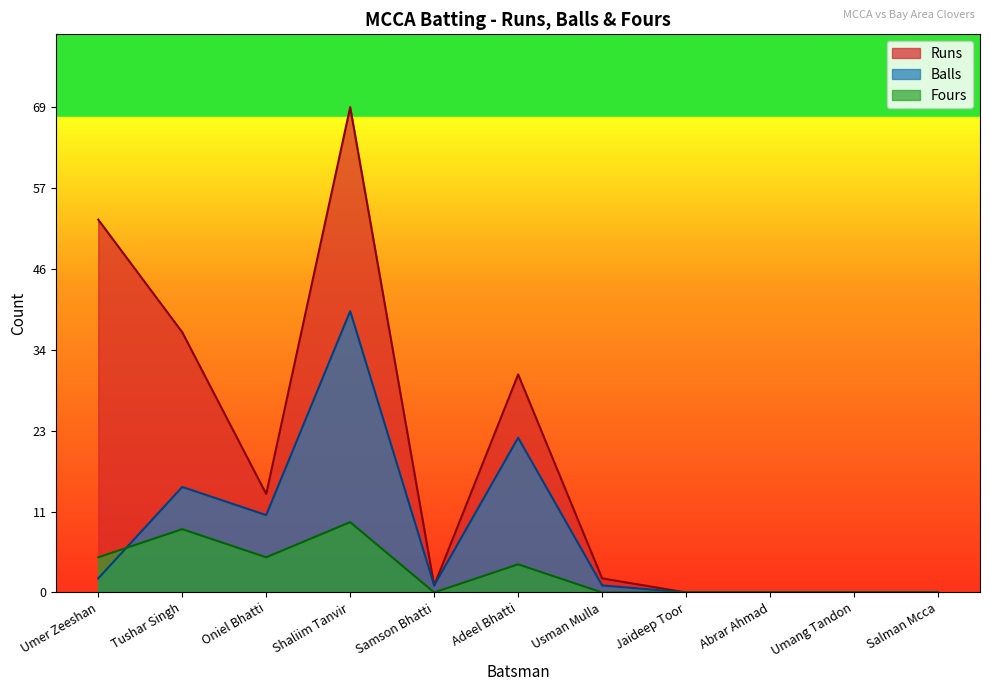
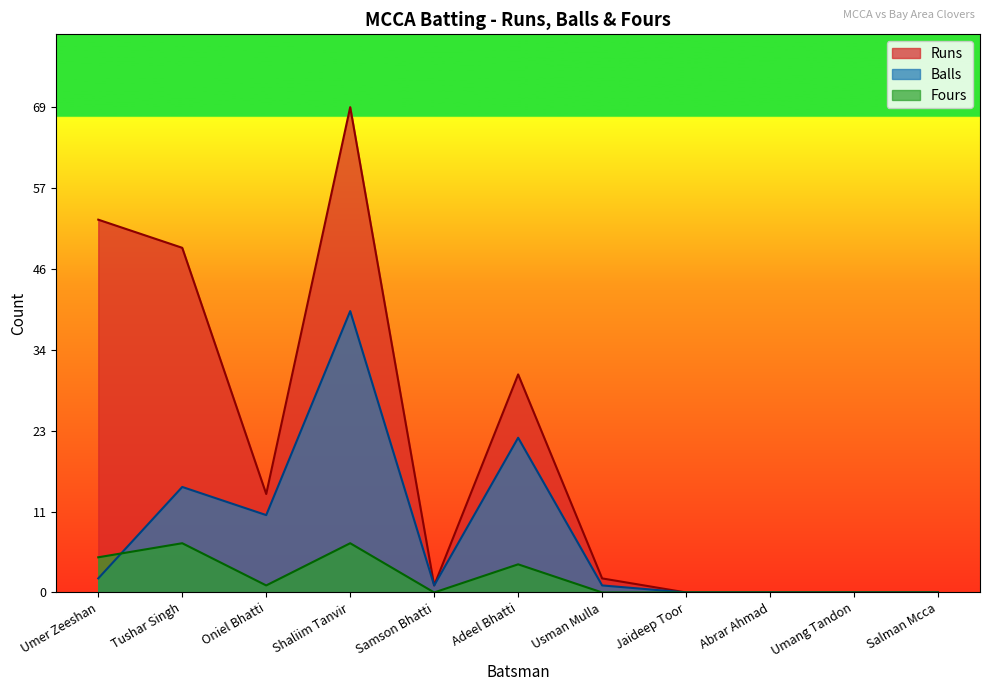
Runs, Tushar Singh: 37 -> 49
Fours, Tushar Singh: 9 -> 7
Fours, Oniel Bhatti: 5 -> 1
Fours, Shaliim Tanvir: 10 -> 7
